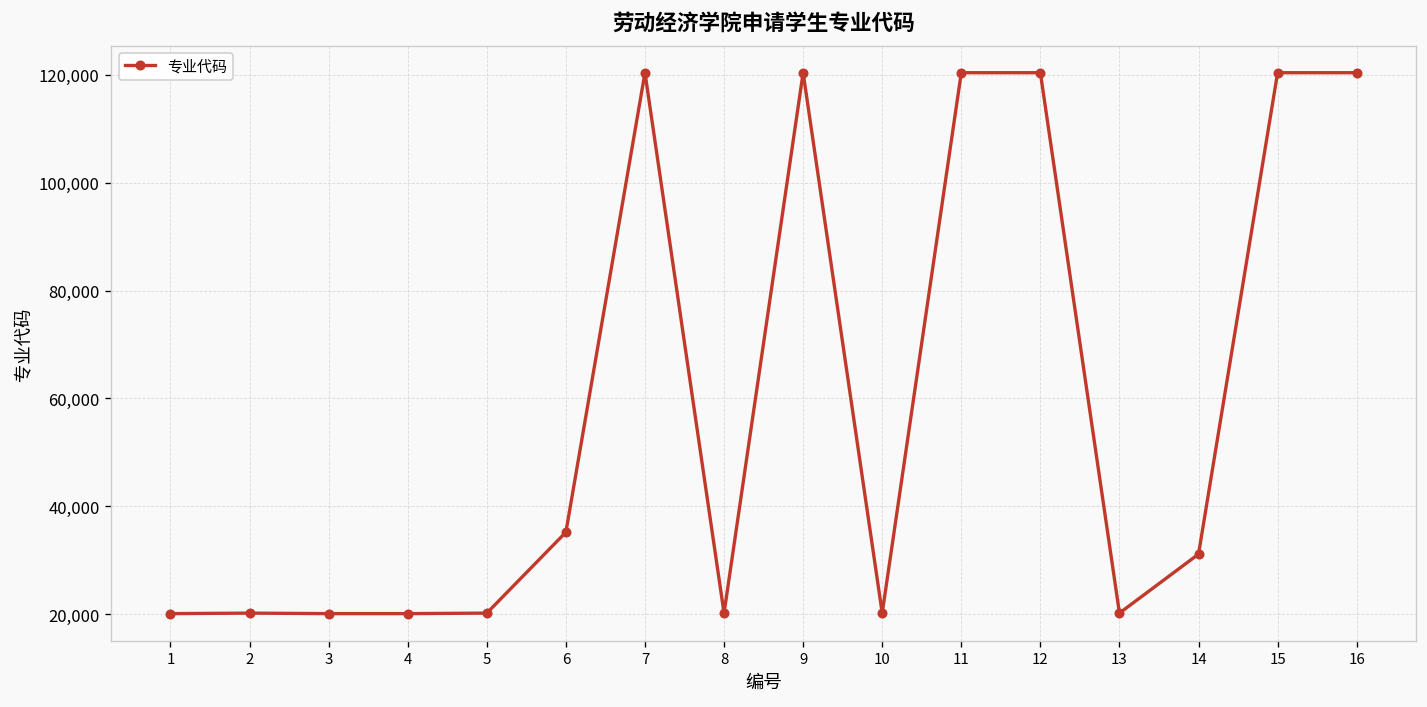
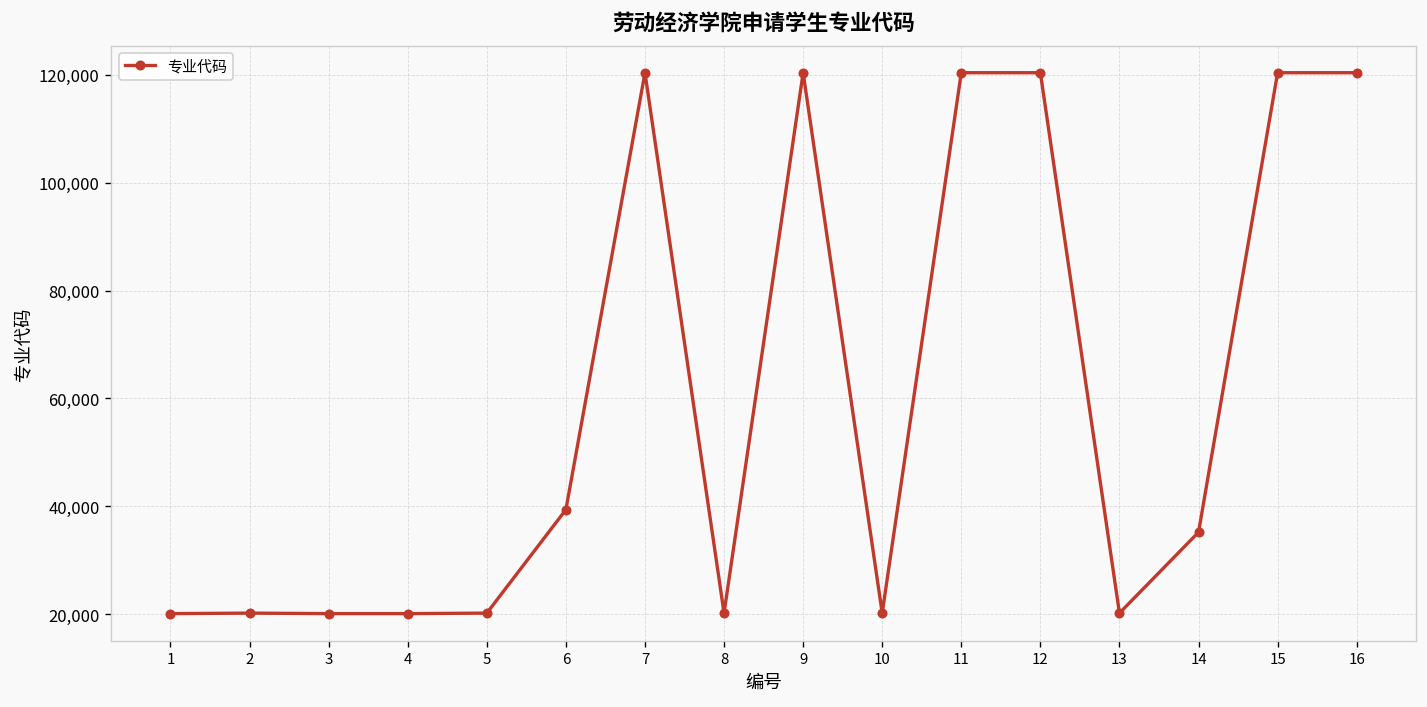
6: 35,000 -> 39,000
14: 31,000 -> 35,000
